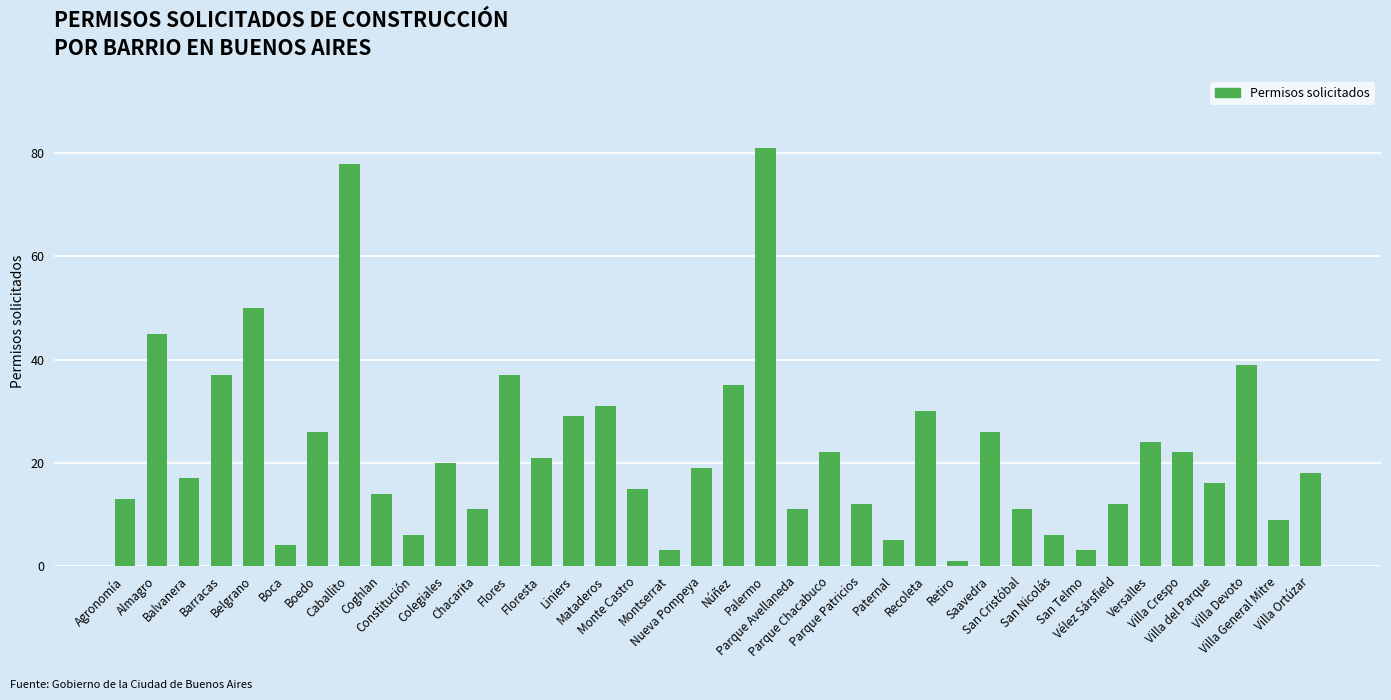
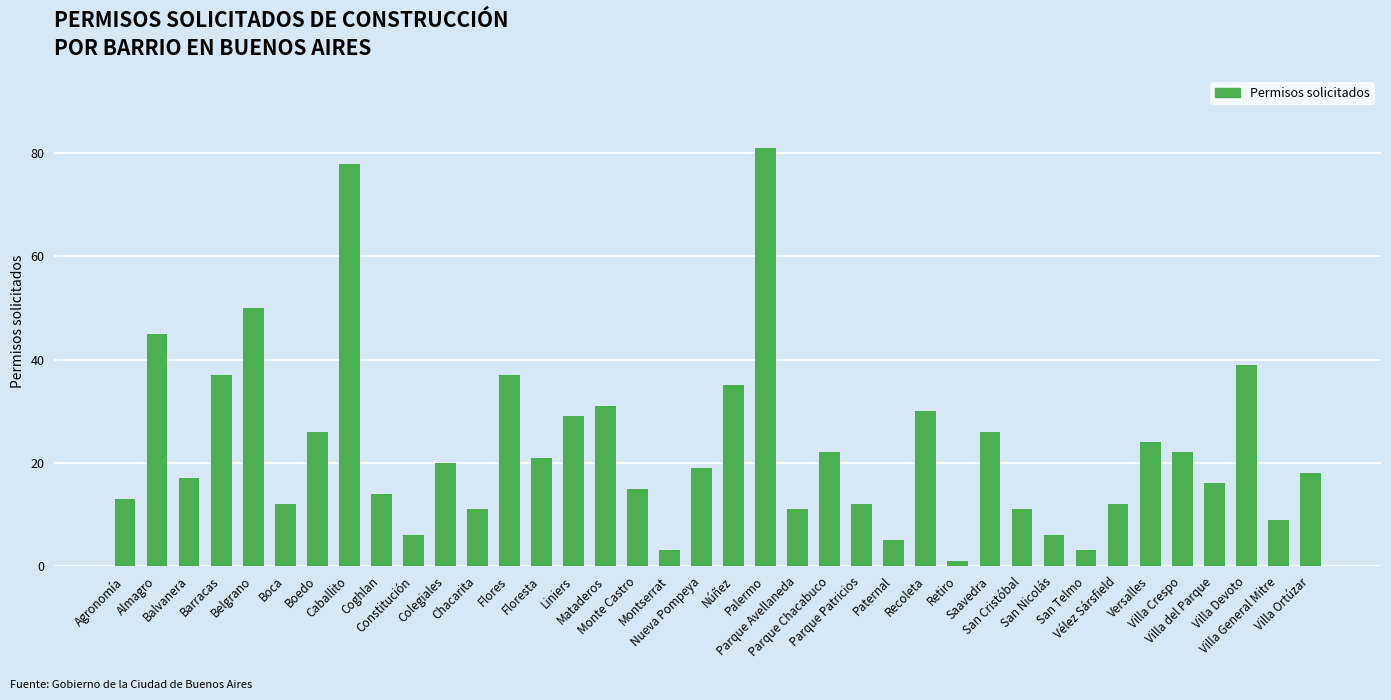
Boca: 4 -> 12
